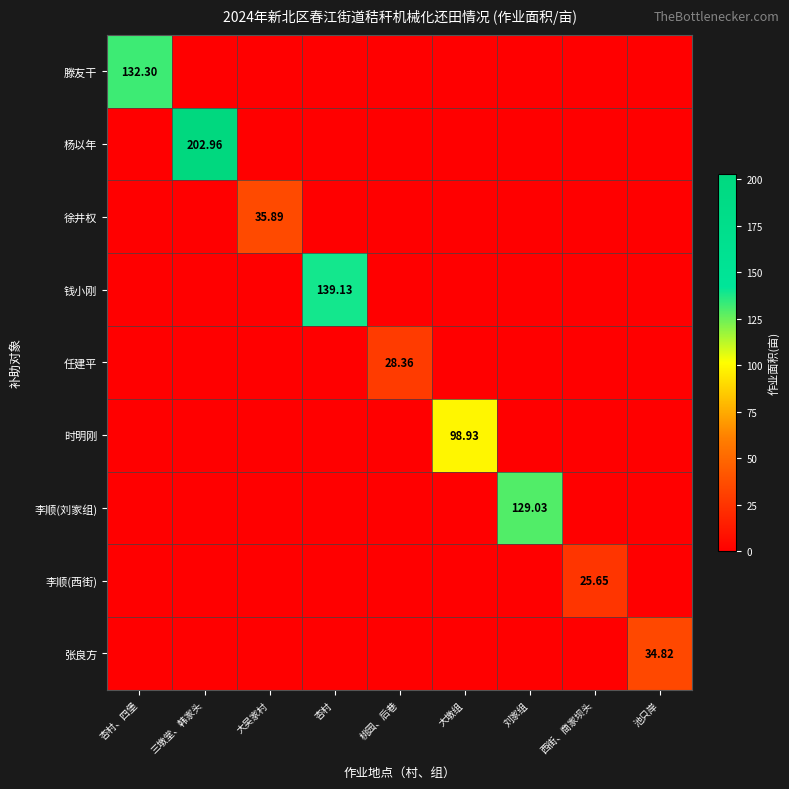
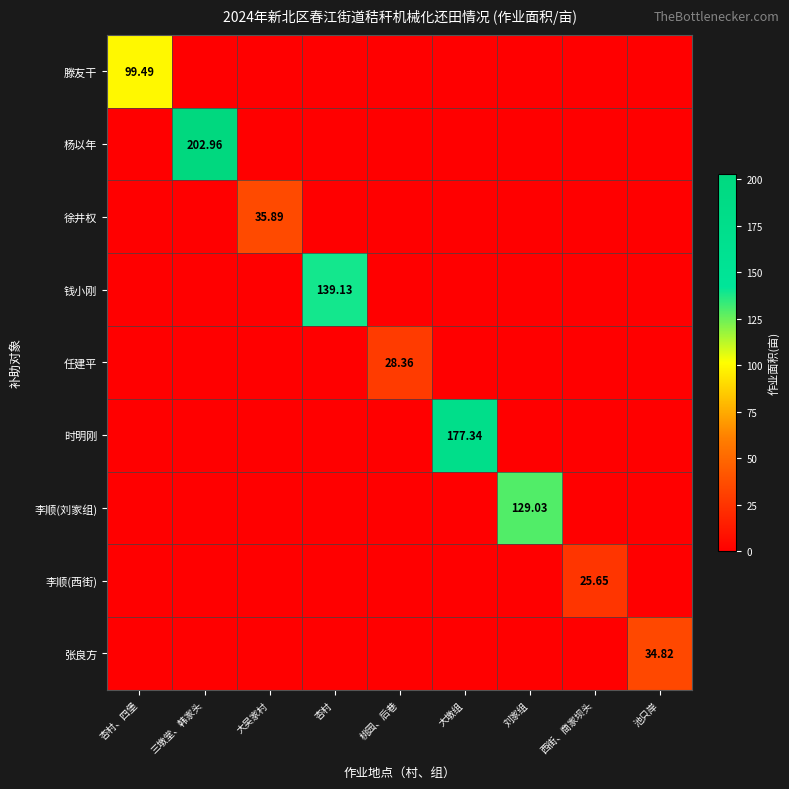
滕友干, 杏村、四堡: 132.30 -> 99.49
时明刚, 大墩组: 98.93 -> 177.34
